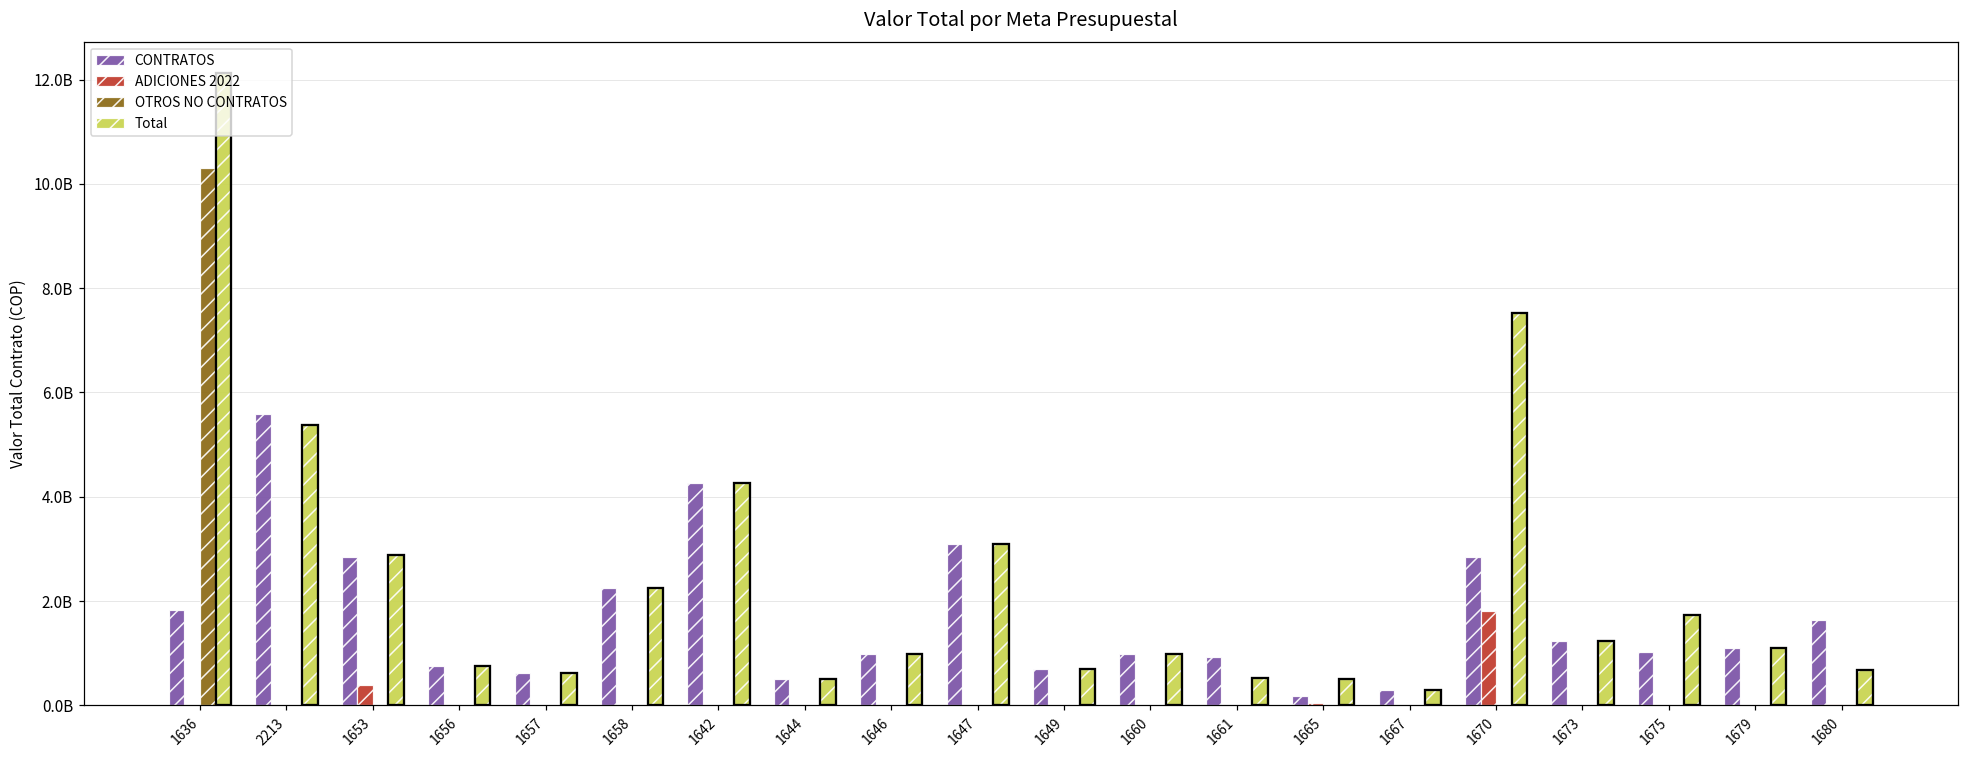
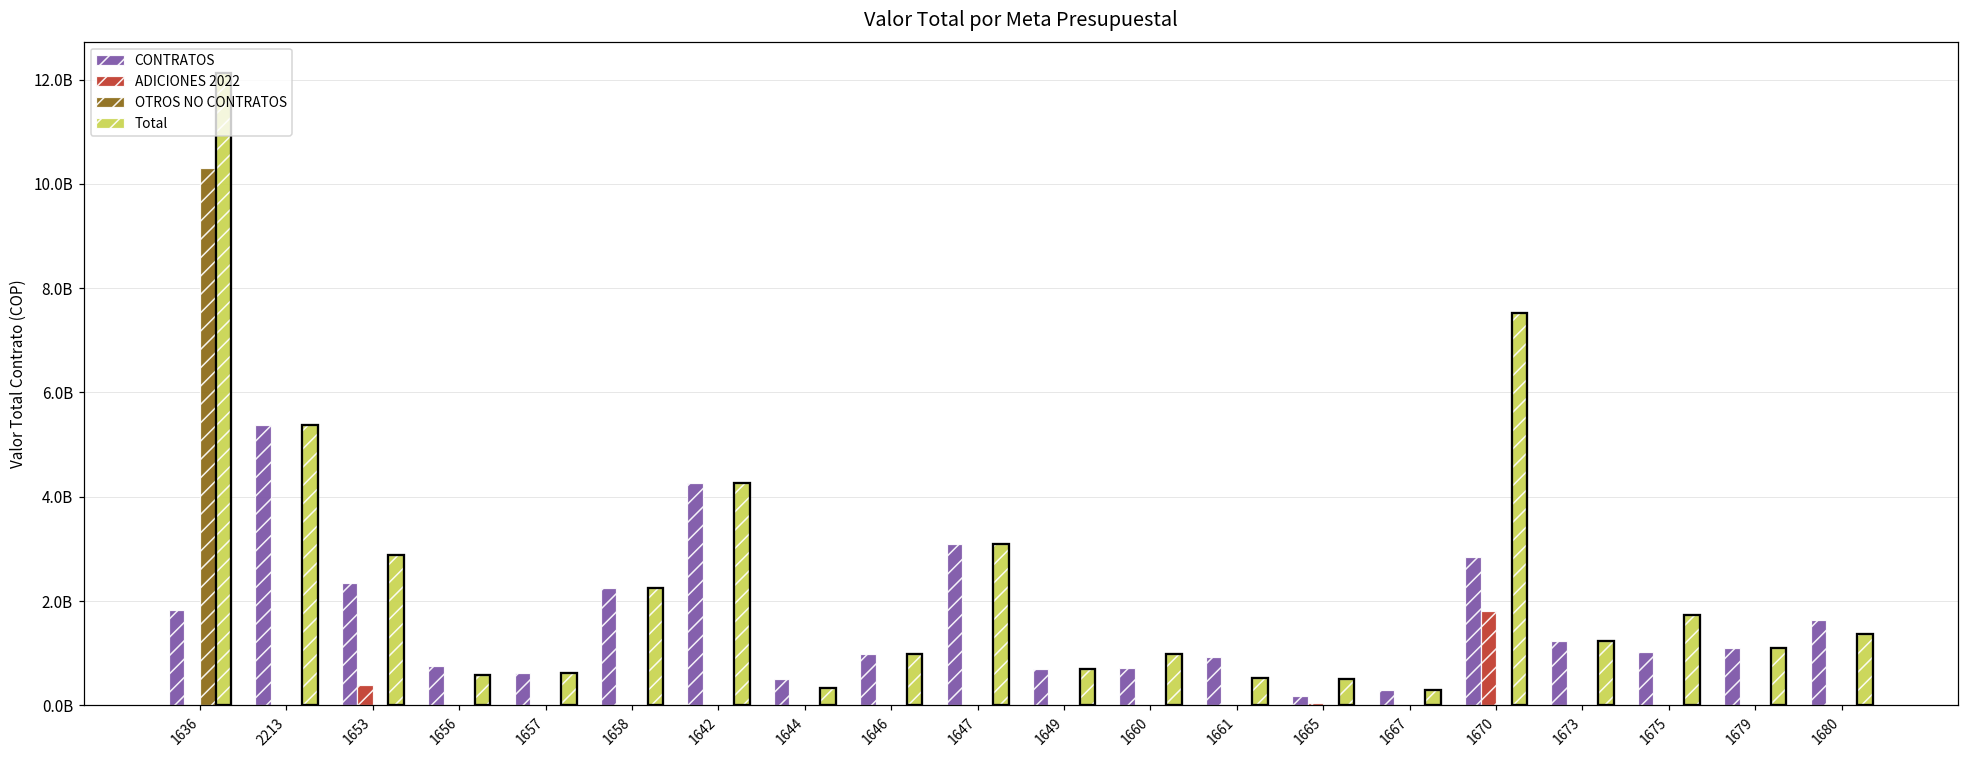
CONTRATOS, 2213: 5600000000 -> 5400000000
CONTRATOS, 1653: 2800000000 -> 2300000000
Total, 1656: 800000000 -> 600000000
Total, 1644: 500000000 -> 300000000
CONTRATOS, 1660: 1000000000 -> 700000000
Total, 1680: 700000000 -> 1400000000
